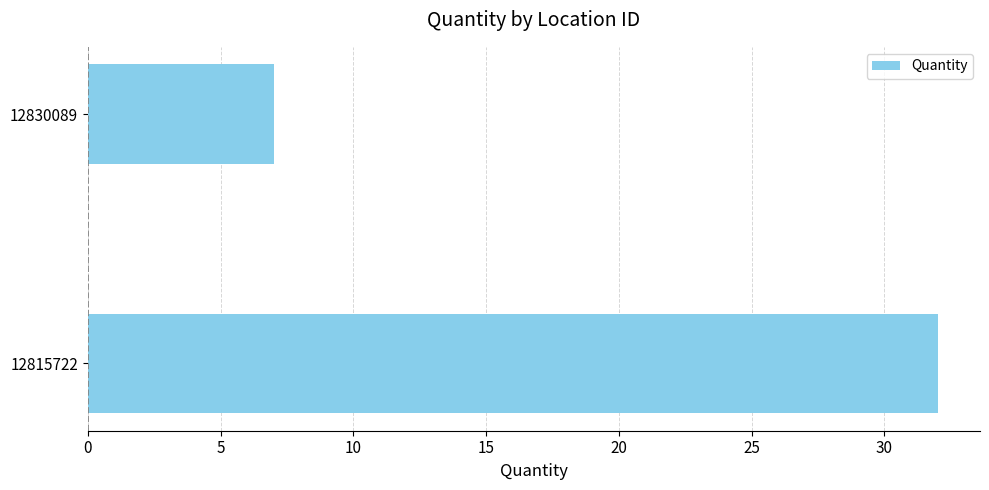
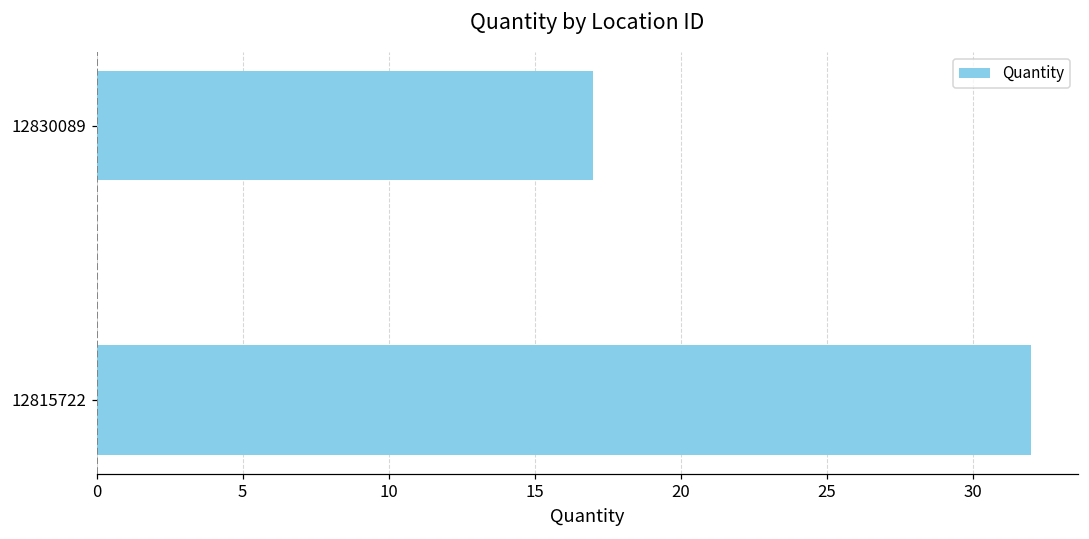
12830089: 7 -> 17
